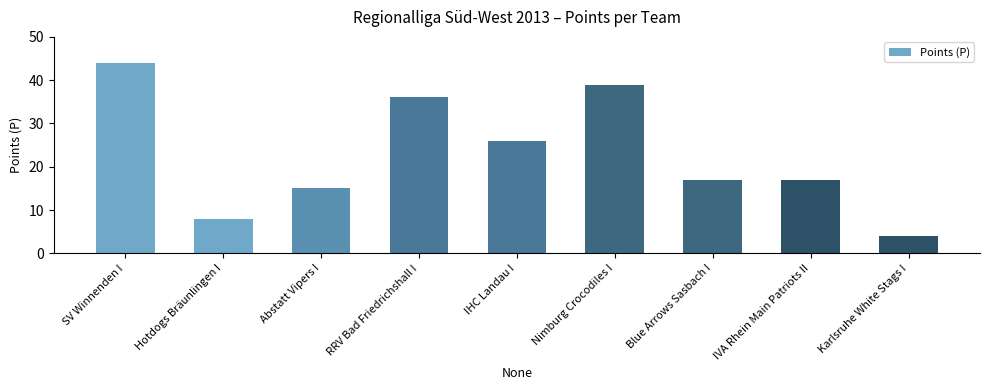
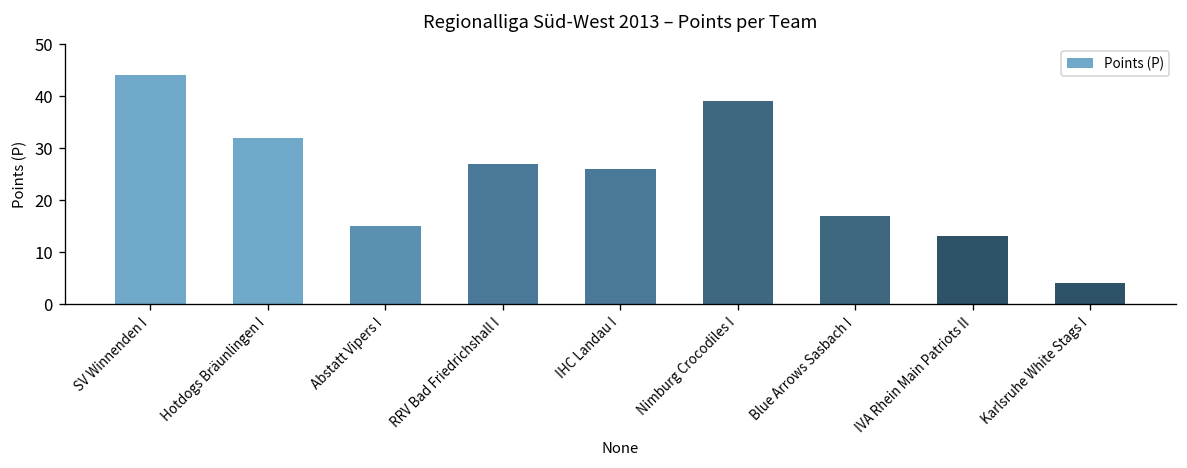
Hotdogs Bräunlingen I: 8 -> 32
RRV Bad Friedrichshall I: 36 -> 27
IVA Rhein Main Patriots II: 17 -> 13
